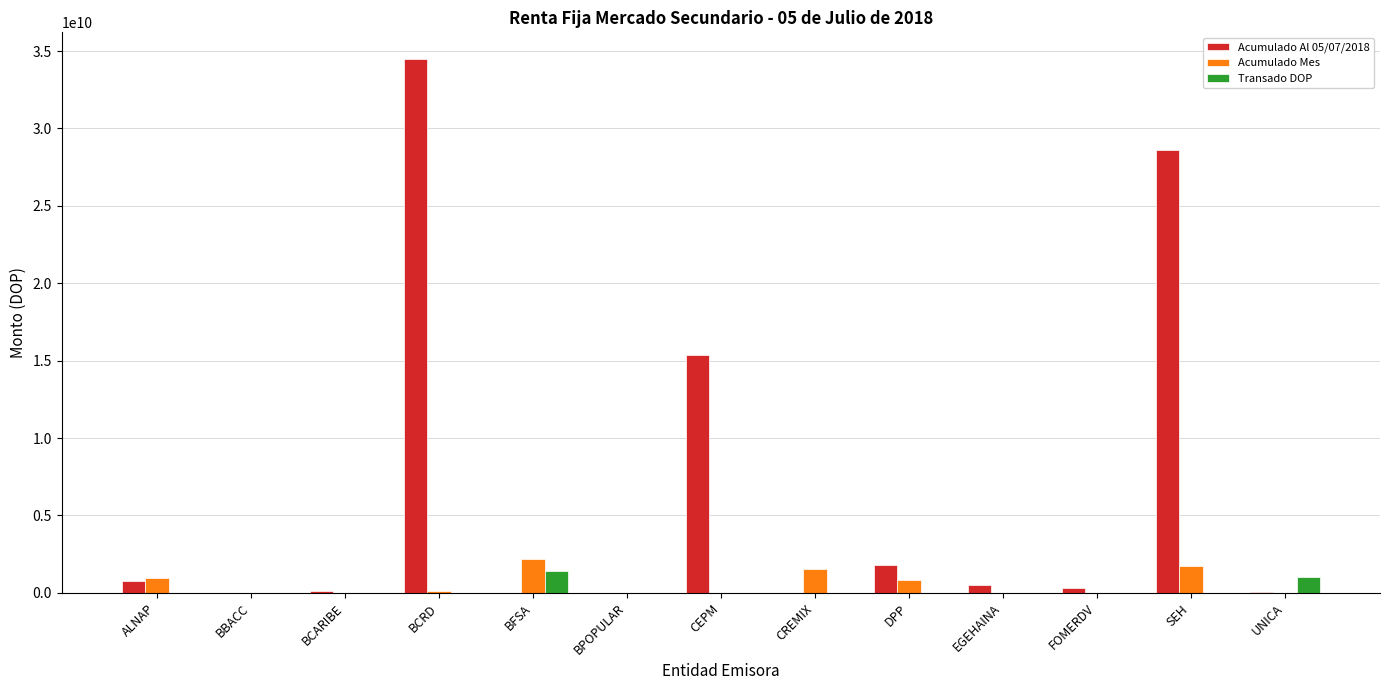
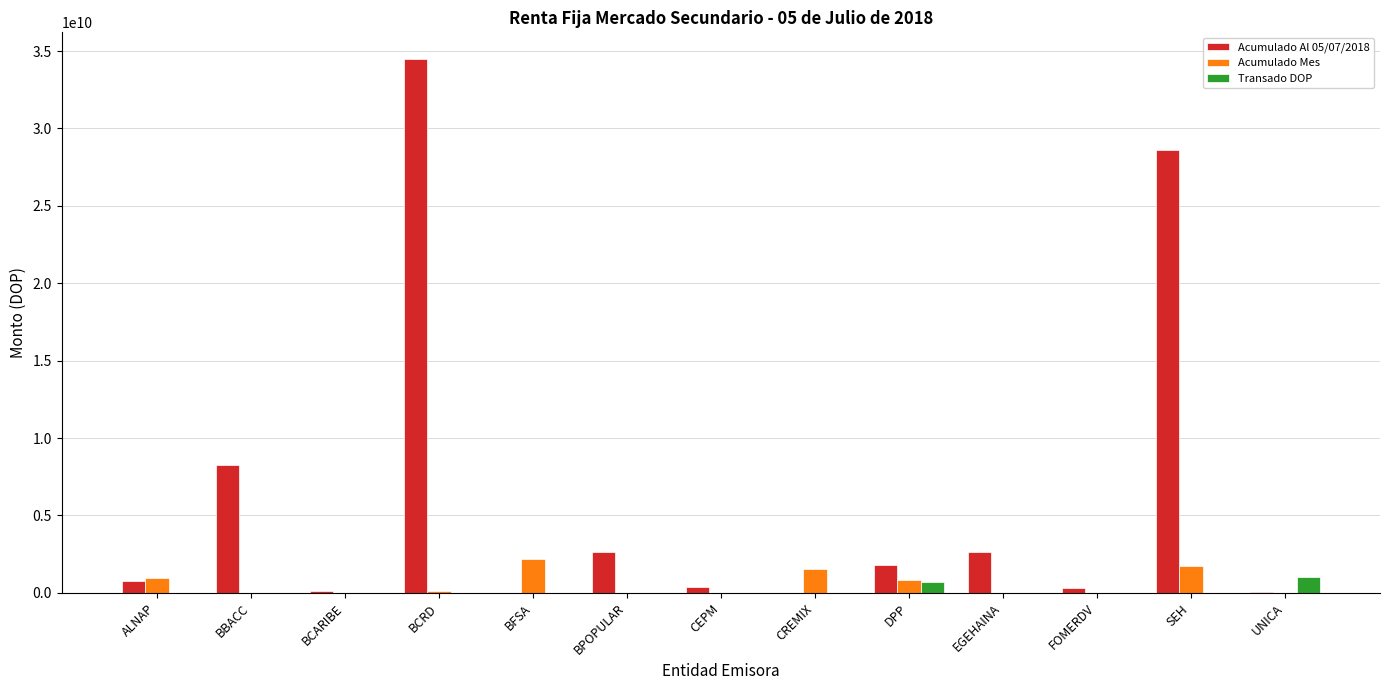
Acumulado Al 05/07/2018, BBACC: 0 -> 8300000000
Transado DOP, BFSA: 1400000000 -> 0
Acumulado Al 05/07/2018, BPOPULAR: 0 -> 2700000000
Acumulado Al 05/07/2018, CEPM: 15400000000 -> 400000000
Transado DOP, DPP: 0 -> 700000000
Acumulado Al 05/07/2018, EGEHAINA: 500000000 -> 2600000000
